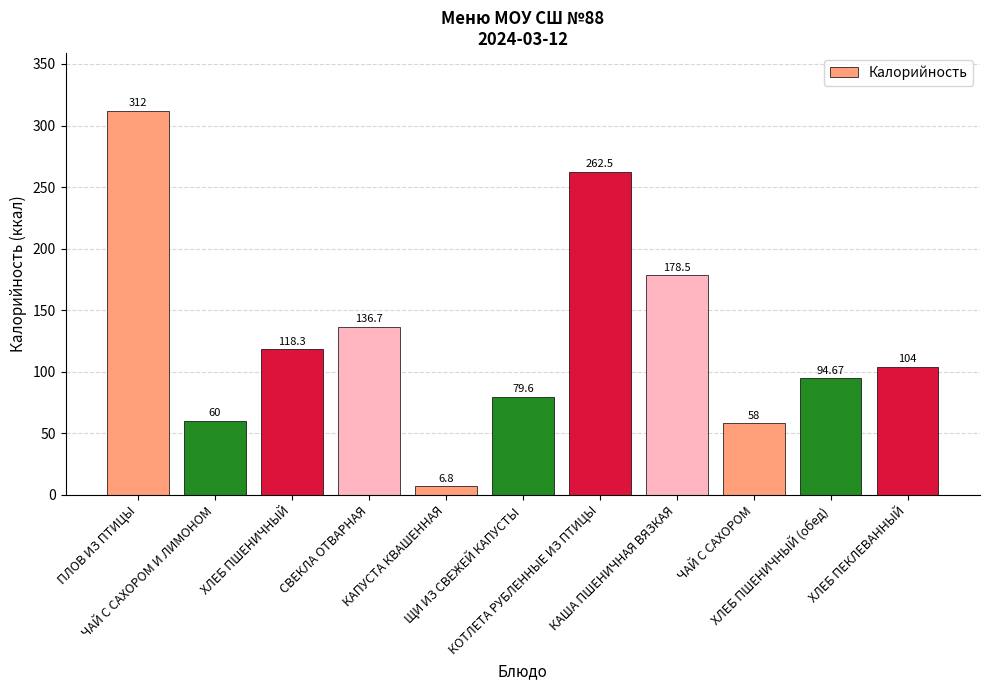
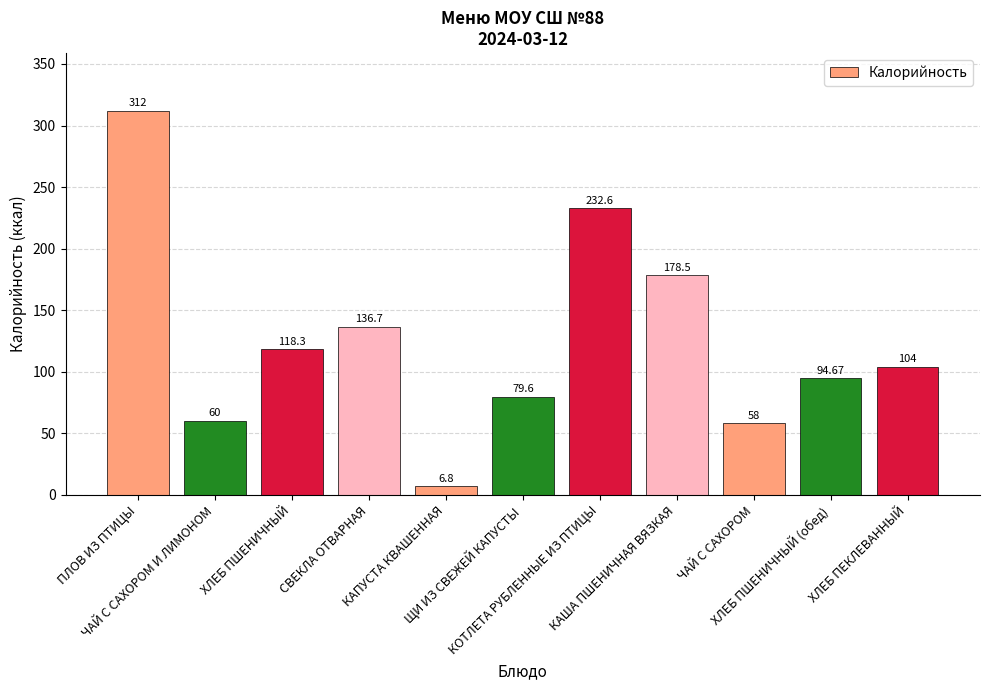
КОТЛЕТА РУБЛЕННЫЕ ИЗ ПТИЦЫ: 262.5 -> 232.6
